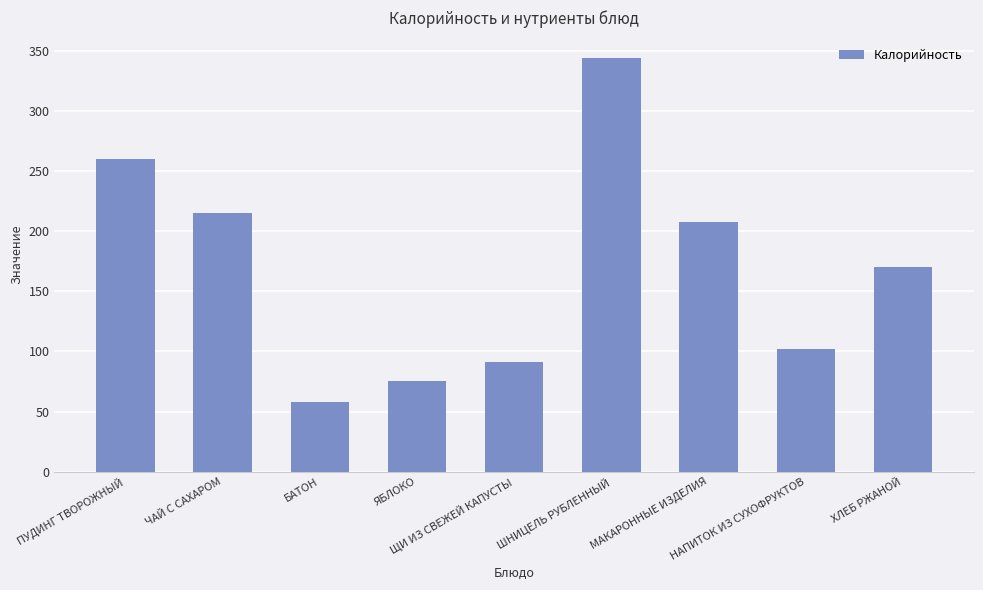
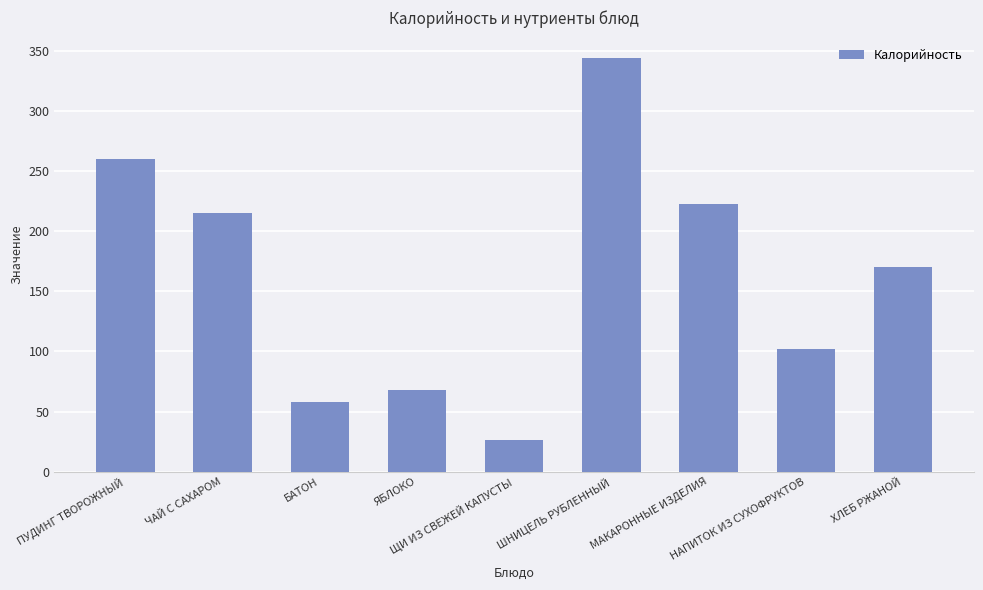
ЯБЛОКО: 75 -> 68
ЩИ ИЗ СВЕЖЕЙ КАПУСТЫ: 91 -> 26
МАКАРОННЫЕ ИЗДЕЛИЯ: 208 -> 223
